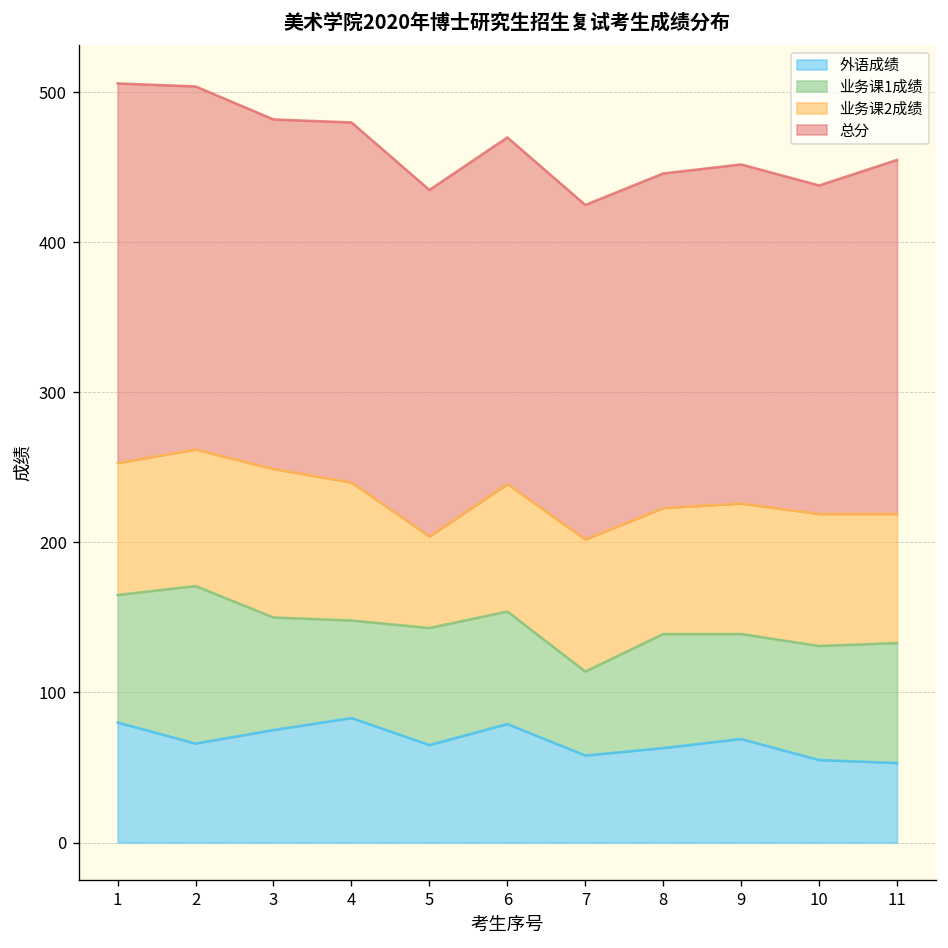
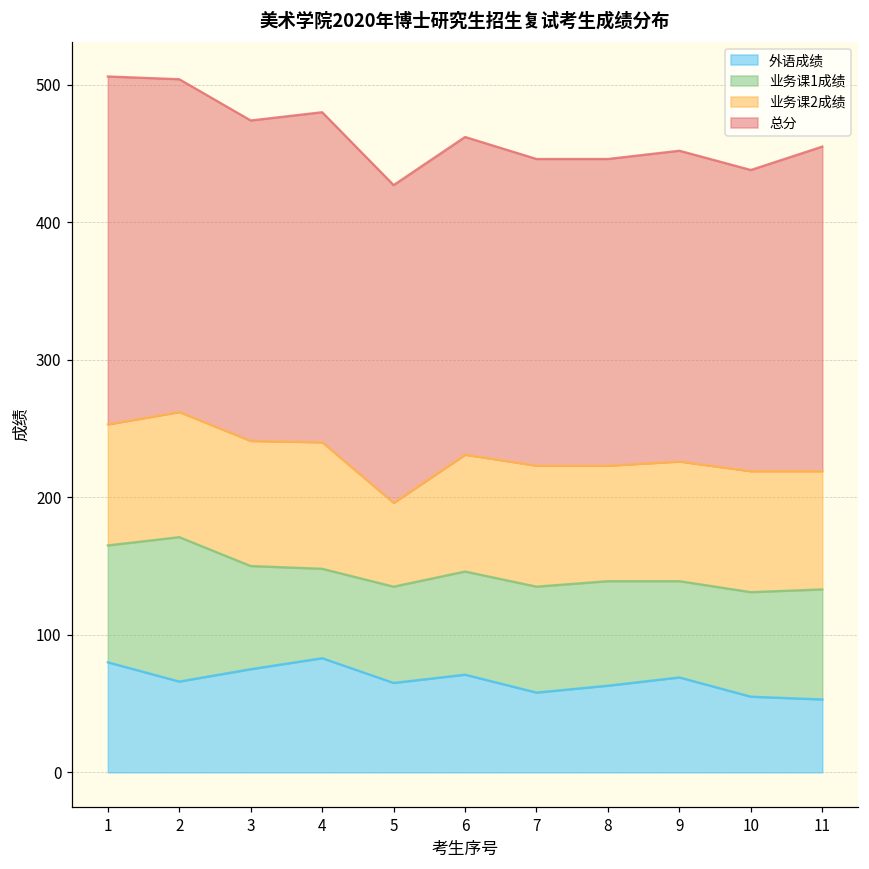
业务课2成绩, 3: 99 -> 91
业务课1成绩, 5: 78 -> 70
外语成绩, 6: 79 -> 71
业务课1成绩, 7: 56 -> 77
